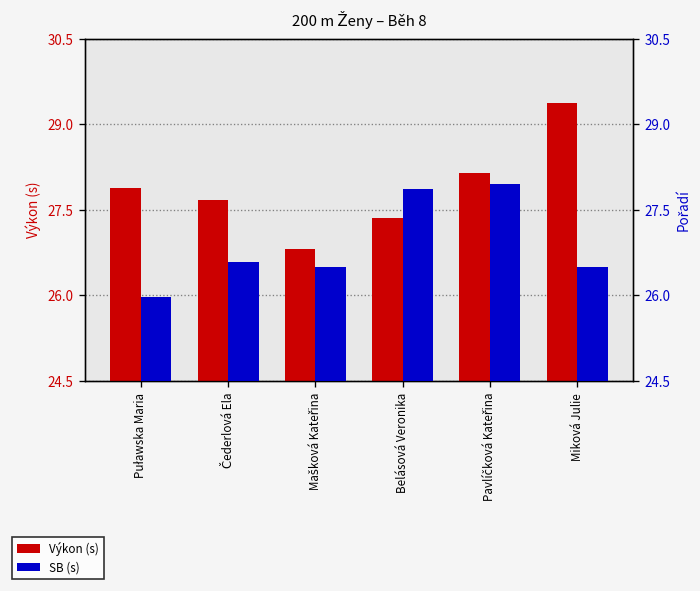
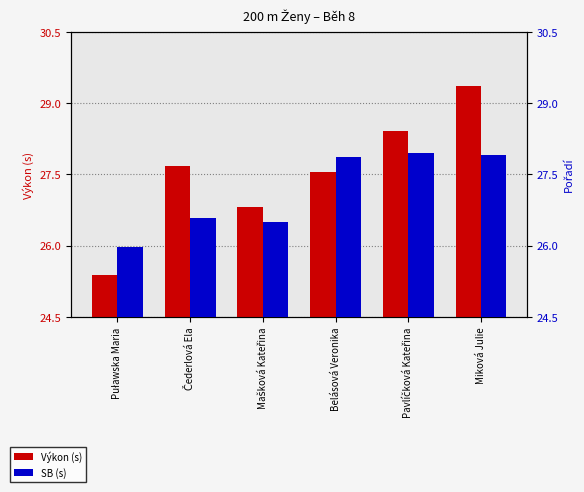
Výkon (s), Puławska Maria: 27.9 -> 25.4
Výkon (s), Belásová Veronika: 27.4 -> 27.5
Výkon (s), Pavlíčková Kateřina: 28.2 -> 28.4
SB (s), Miková Julie: 26.5 -> 27.9
